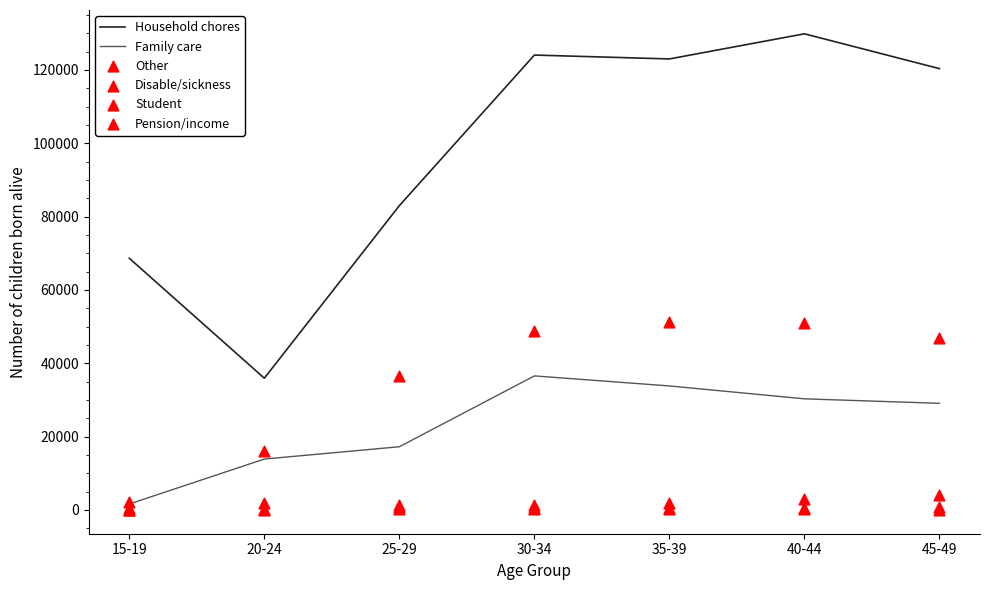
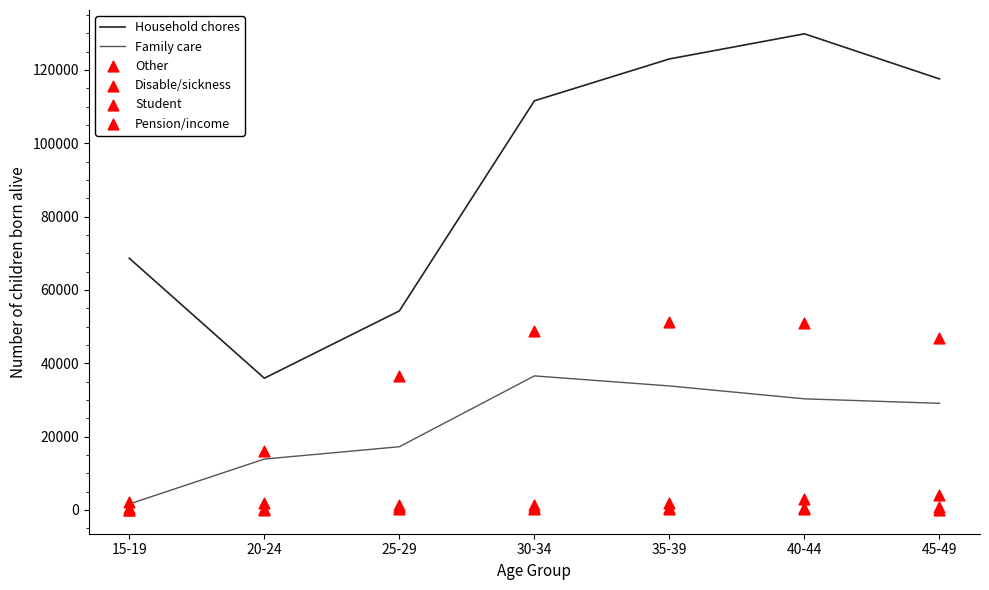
Household chores, 25-29: 83000 -> 54000
Household chores, 30-34: 124000 -> 112000
Household chores, 45-49: 120000 -> 118000
